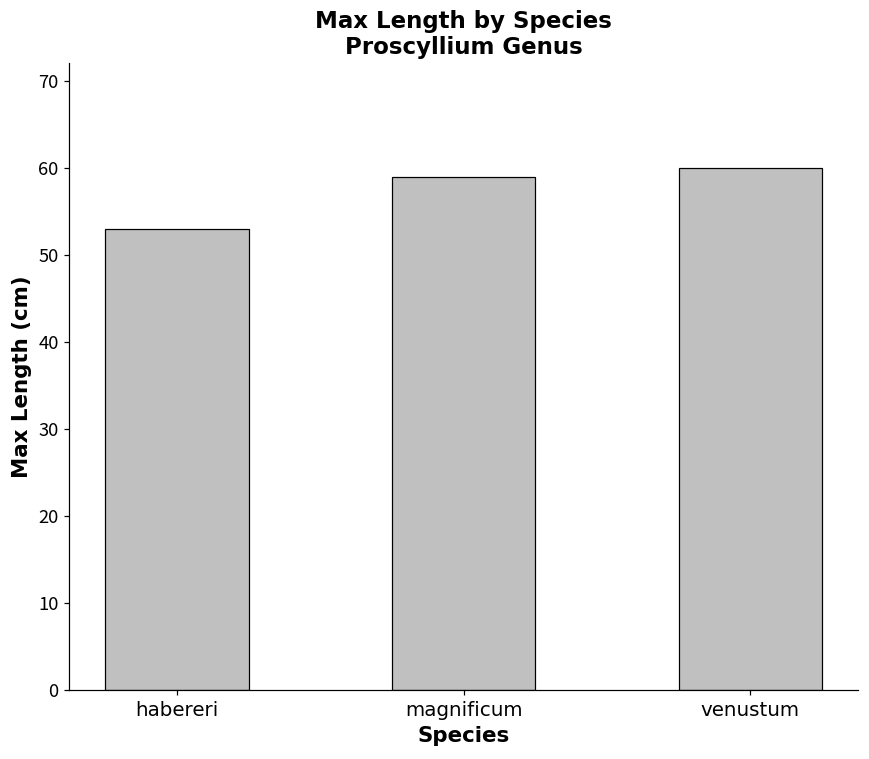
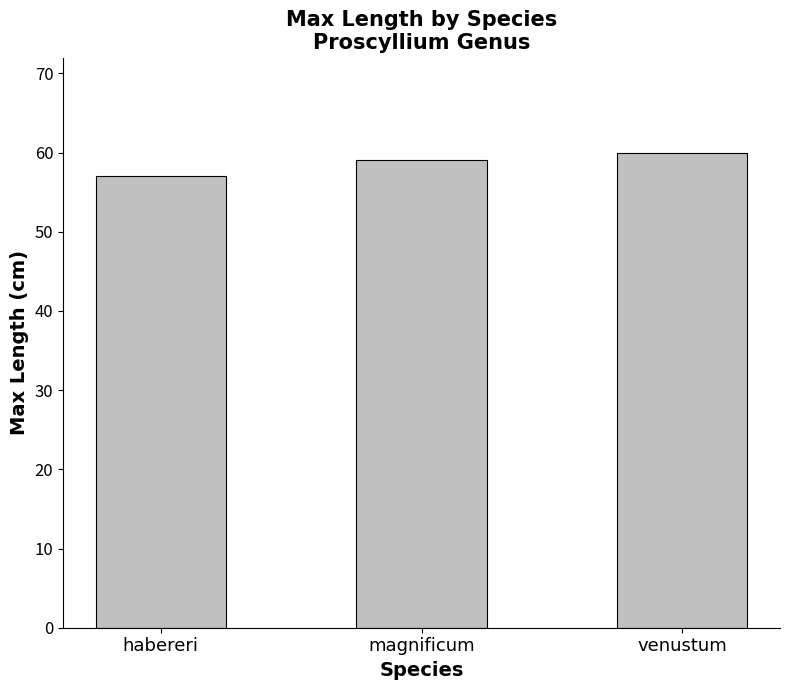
habereri: 53 -> 57
